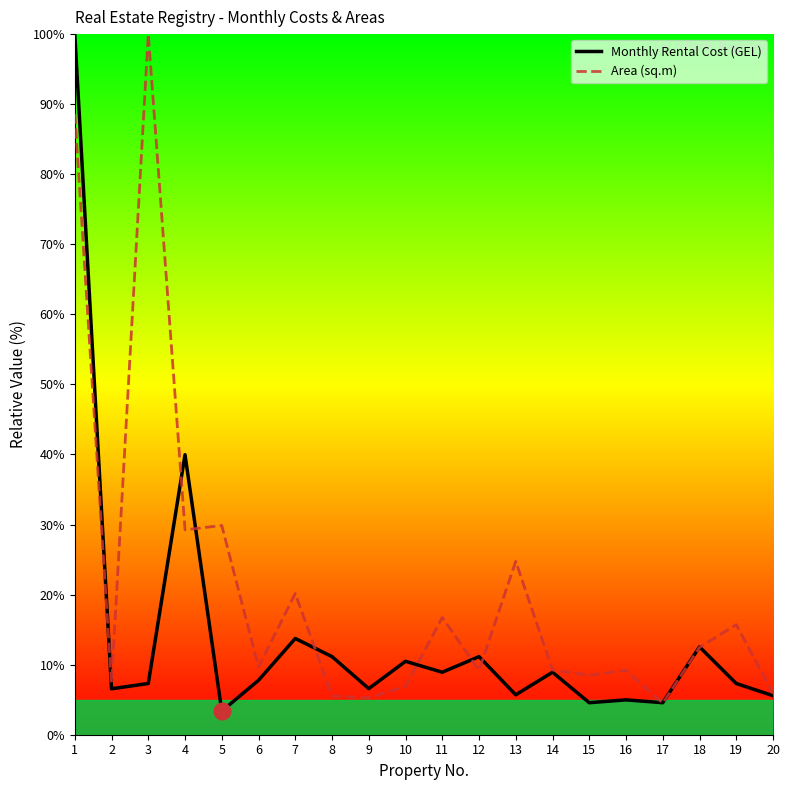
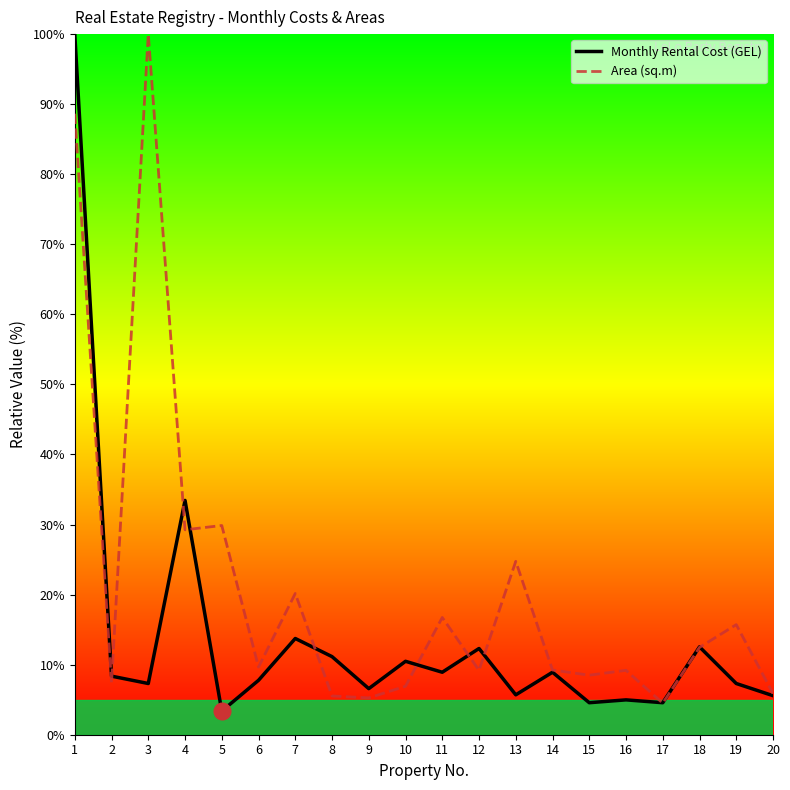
Monthly Rental Cost (GEL), 2: 7% -> 8%
Monthly Rental Cost (GEL), 4: 40% -> 33%
Monthly Rental Cost (GEL), 12: 11% -> 12%
